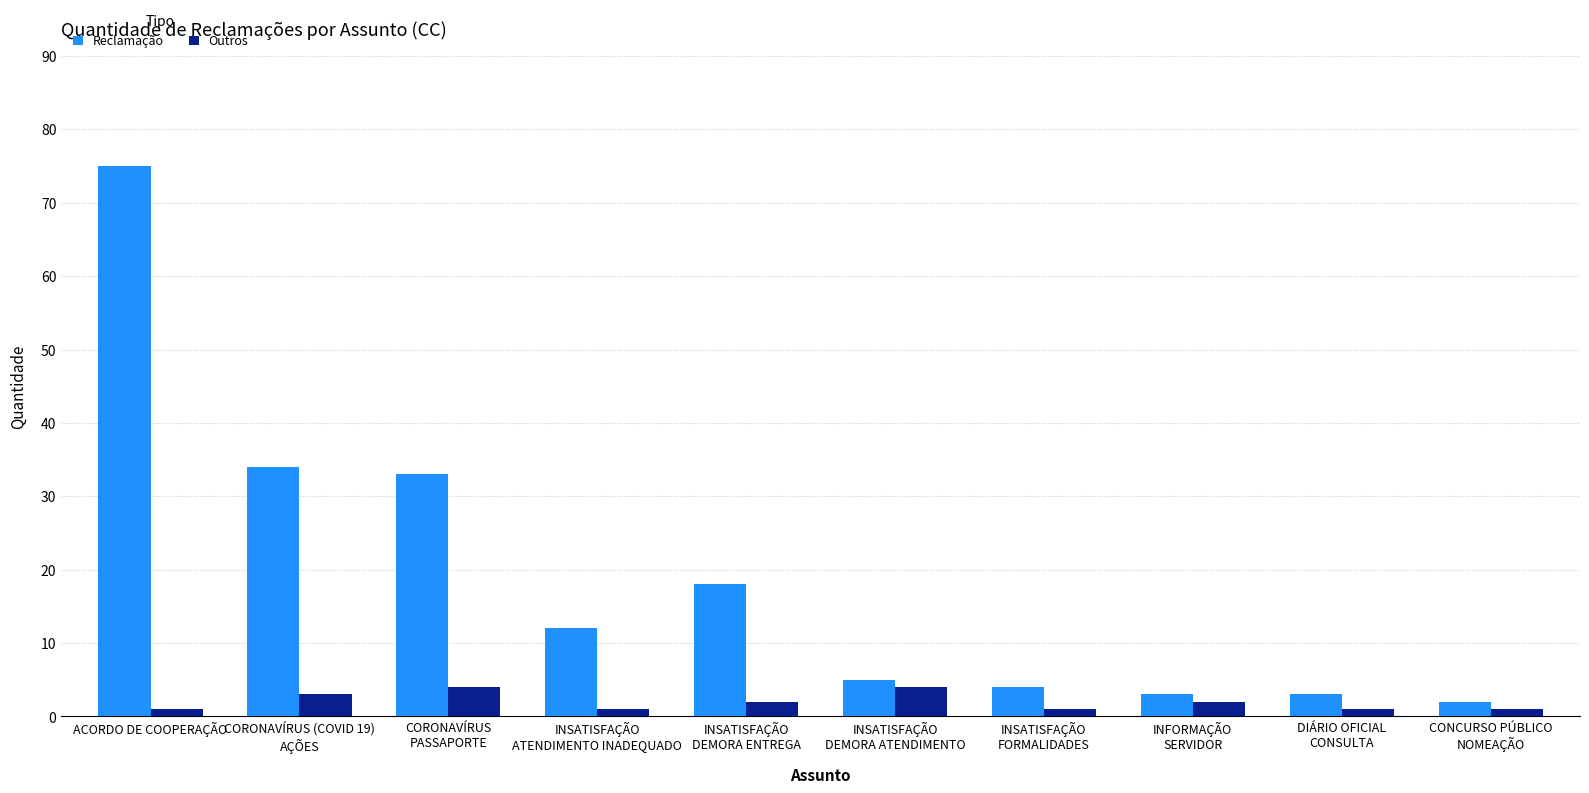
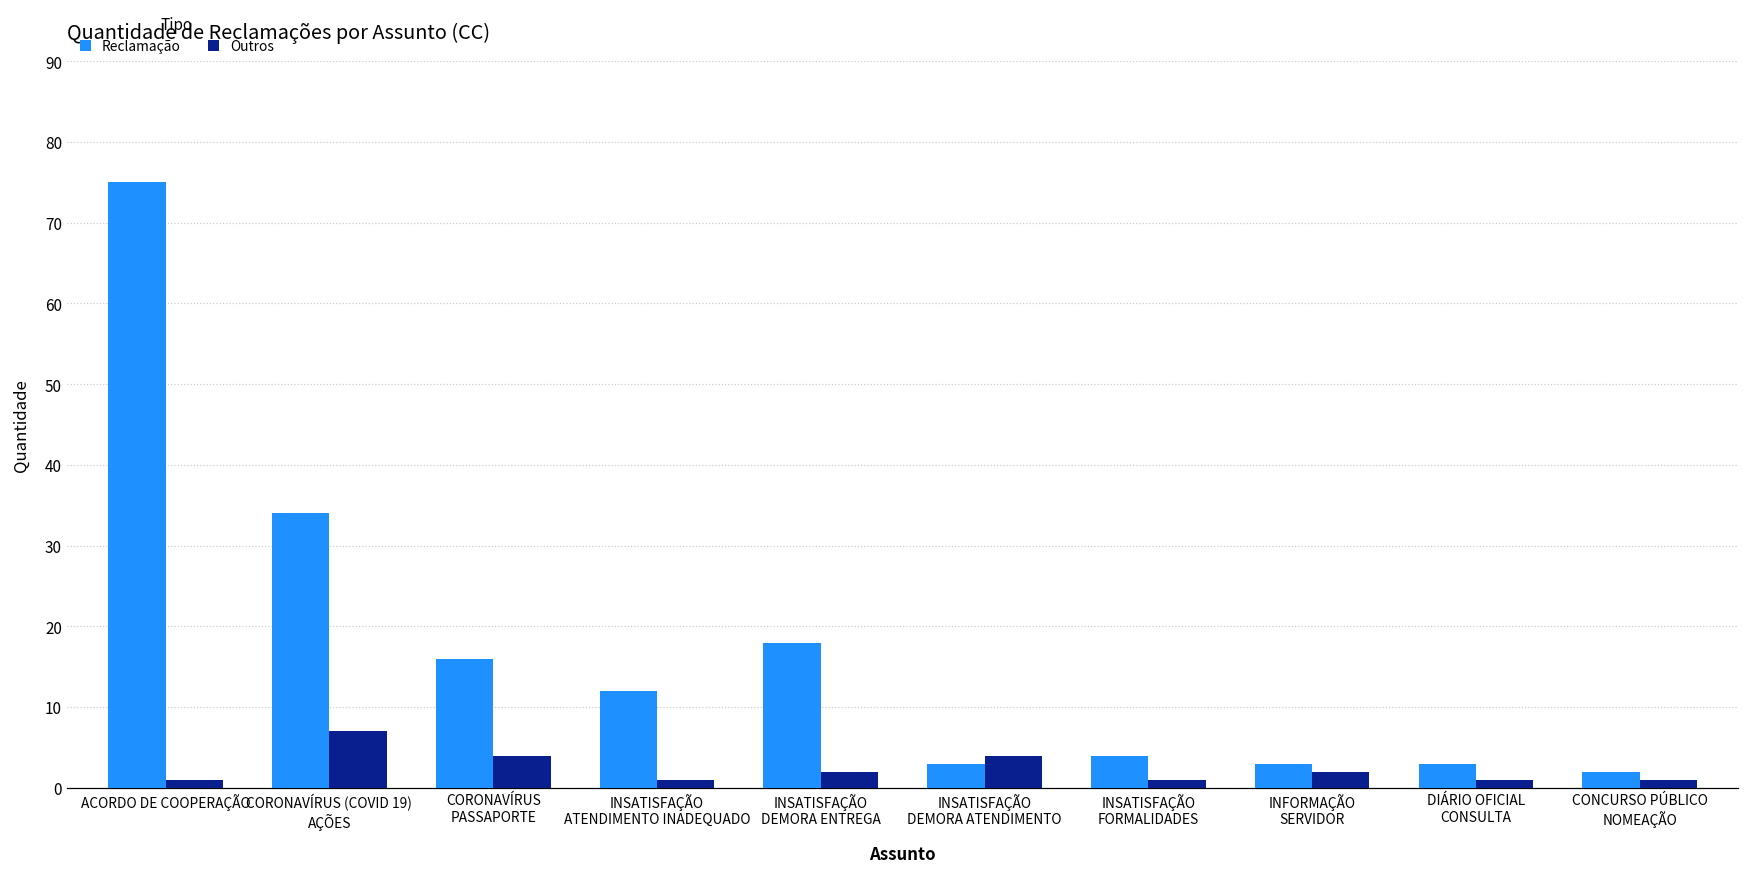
Outros, CORONAVÍRUS (COVID 19) AÇÕES: 3 -> 7
Reclamação, CORONAVÍRUS PASSAPORTE: 33 -> 16
Reclamação, INSATISFAÇÃO DEMORA ATENDIMENTO: 5 -> 3
